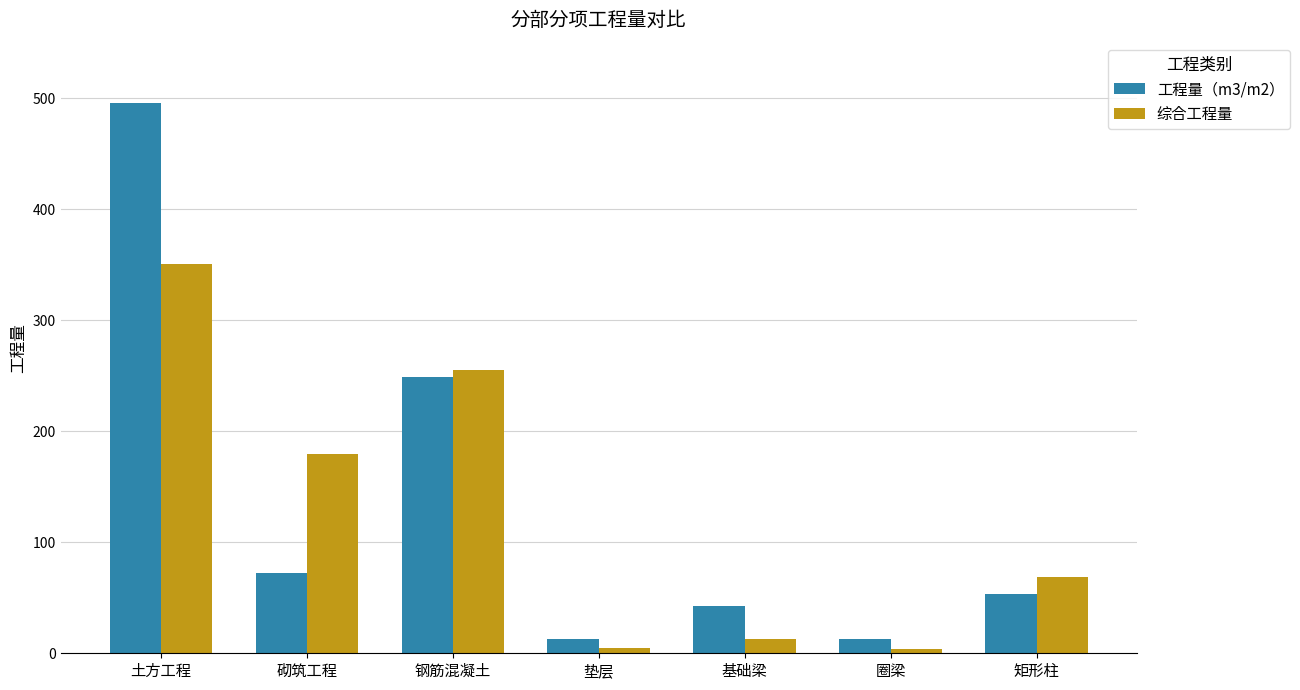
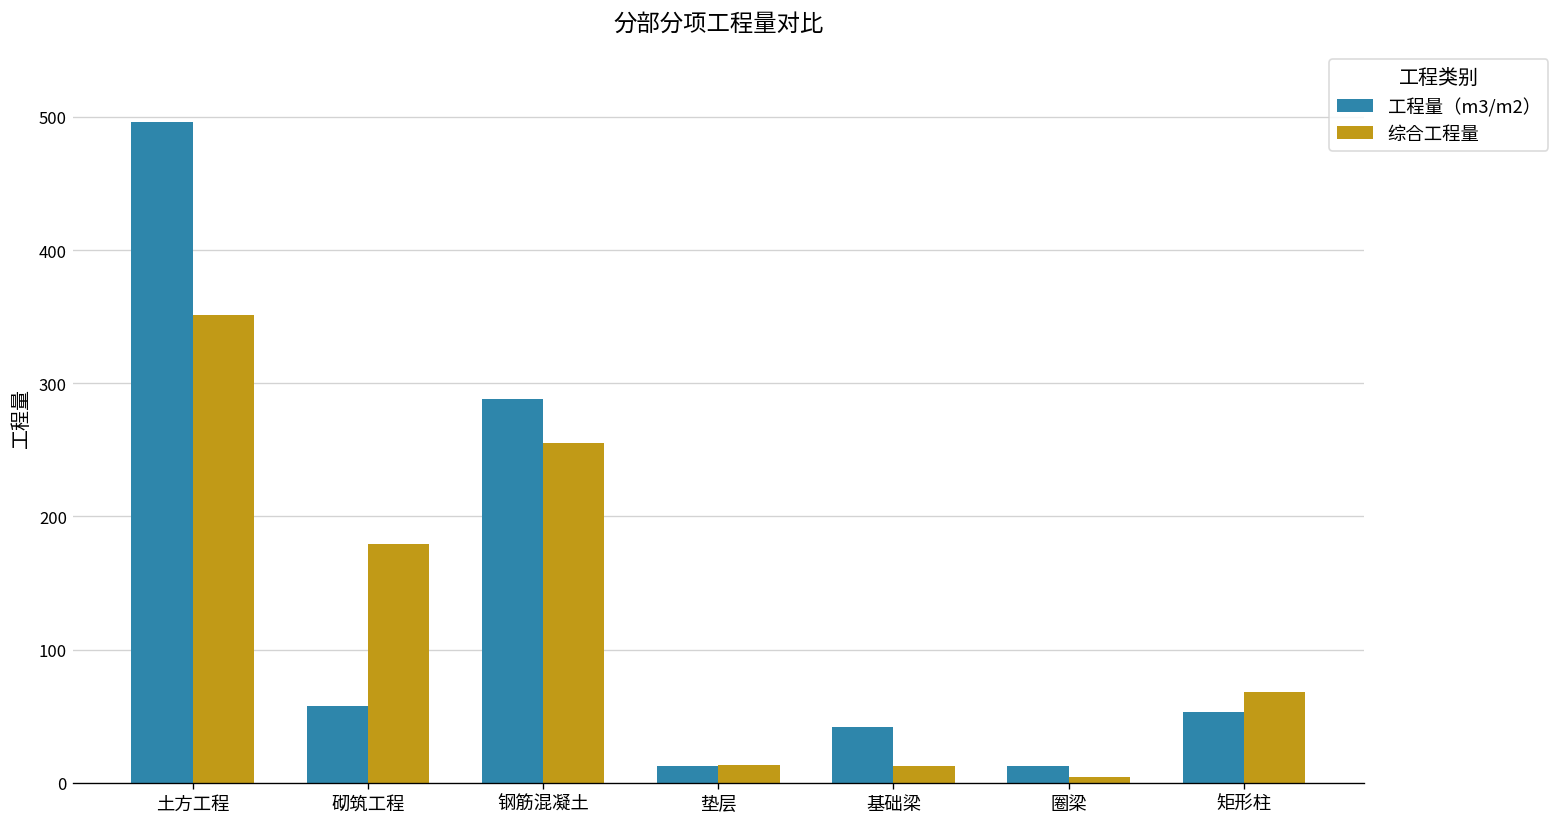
工程量（m3/m2）, 砌筑工程: 72 -> 58
工程量（m3/m2）, 钢筋混凝土: 249 -> 288
综合工程量, 垫层: 5 -> 13
